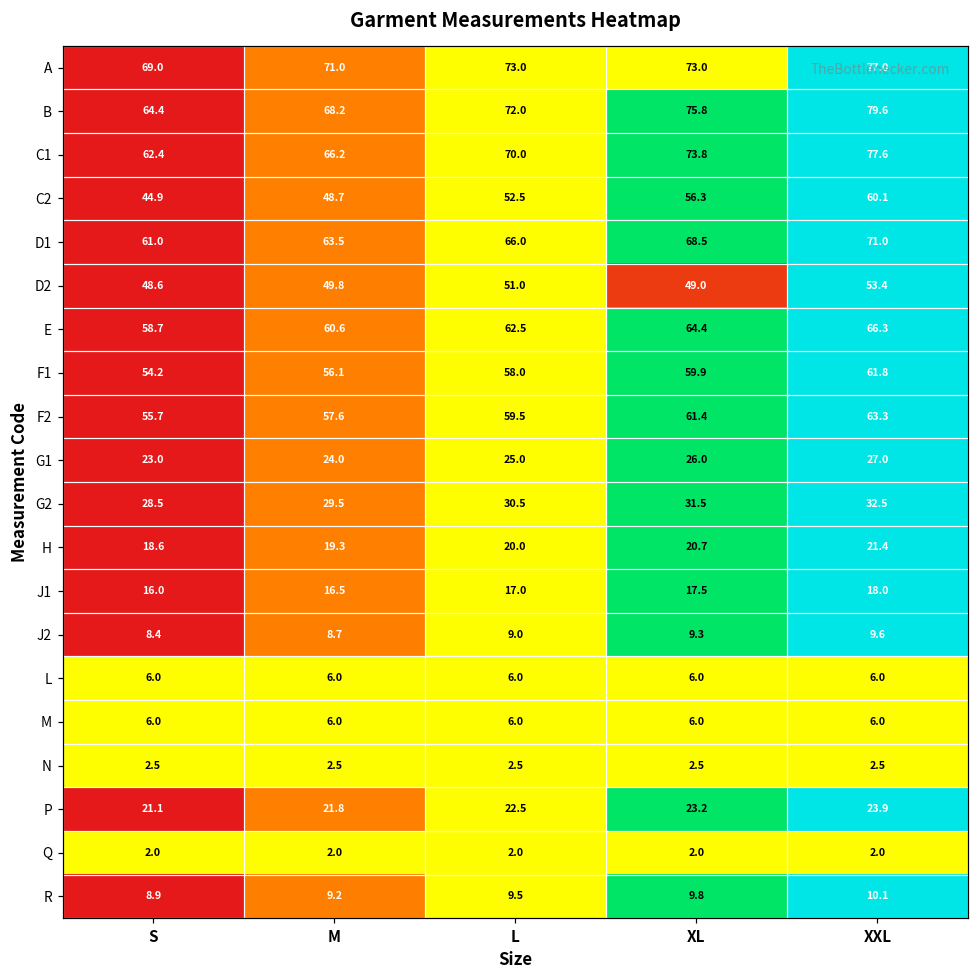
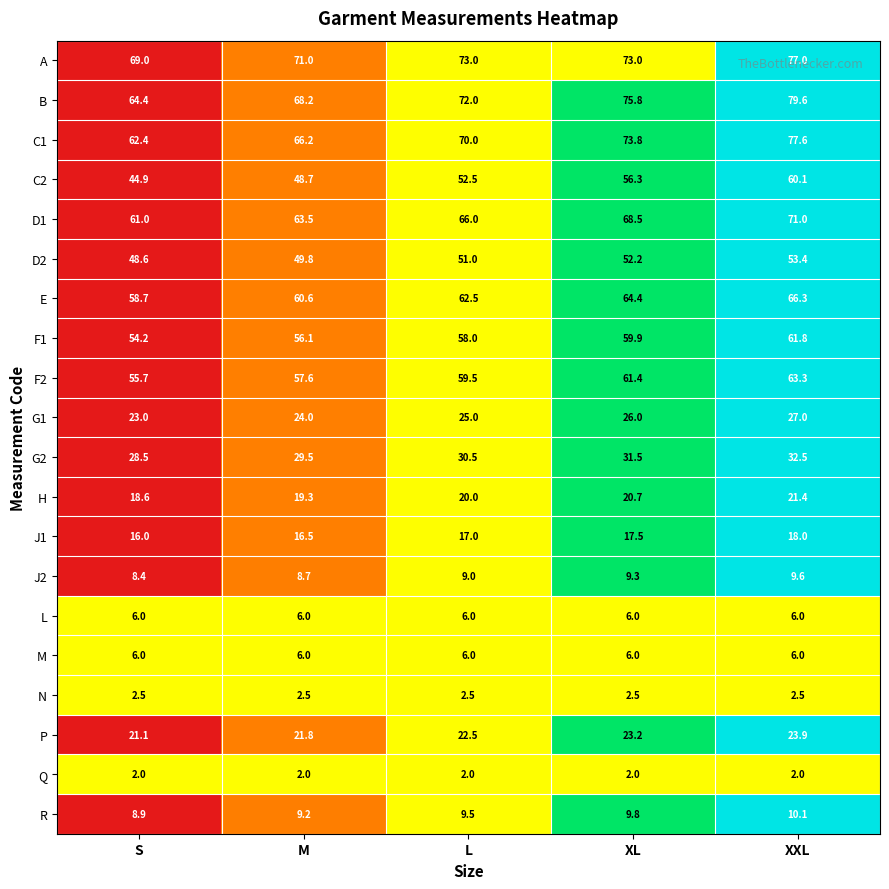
D2, XL: 49.0 -> 52.2
